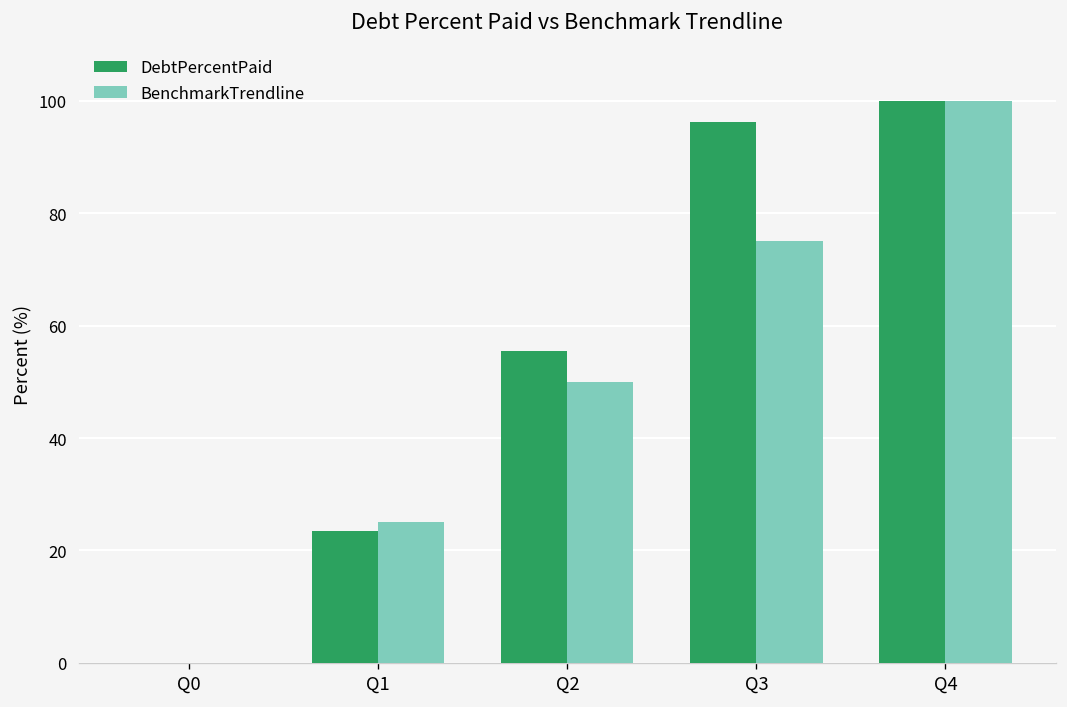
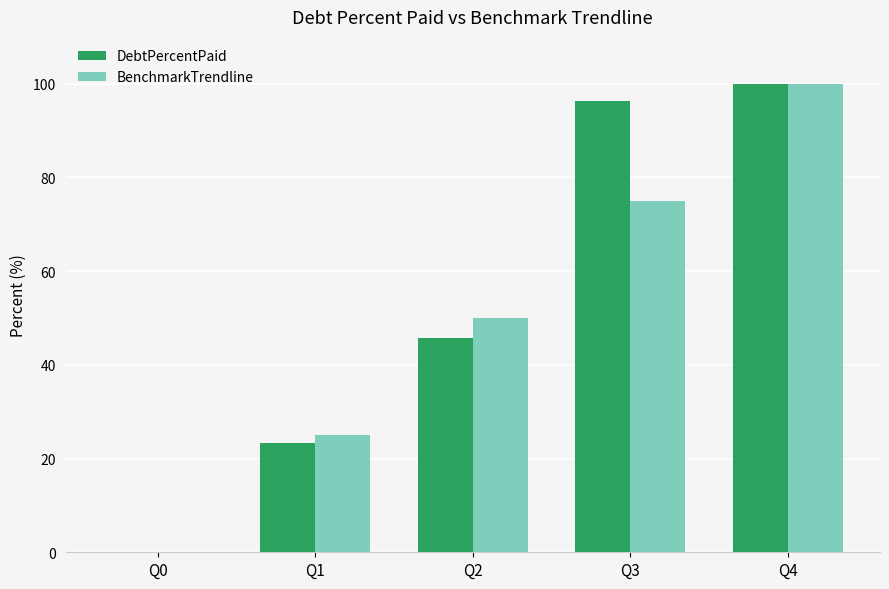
DebtPercentPaid, Q2: 56 -> 46
